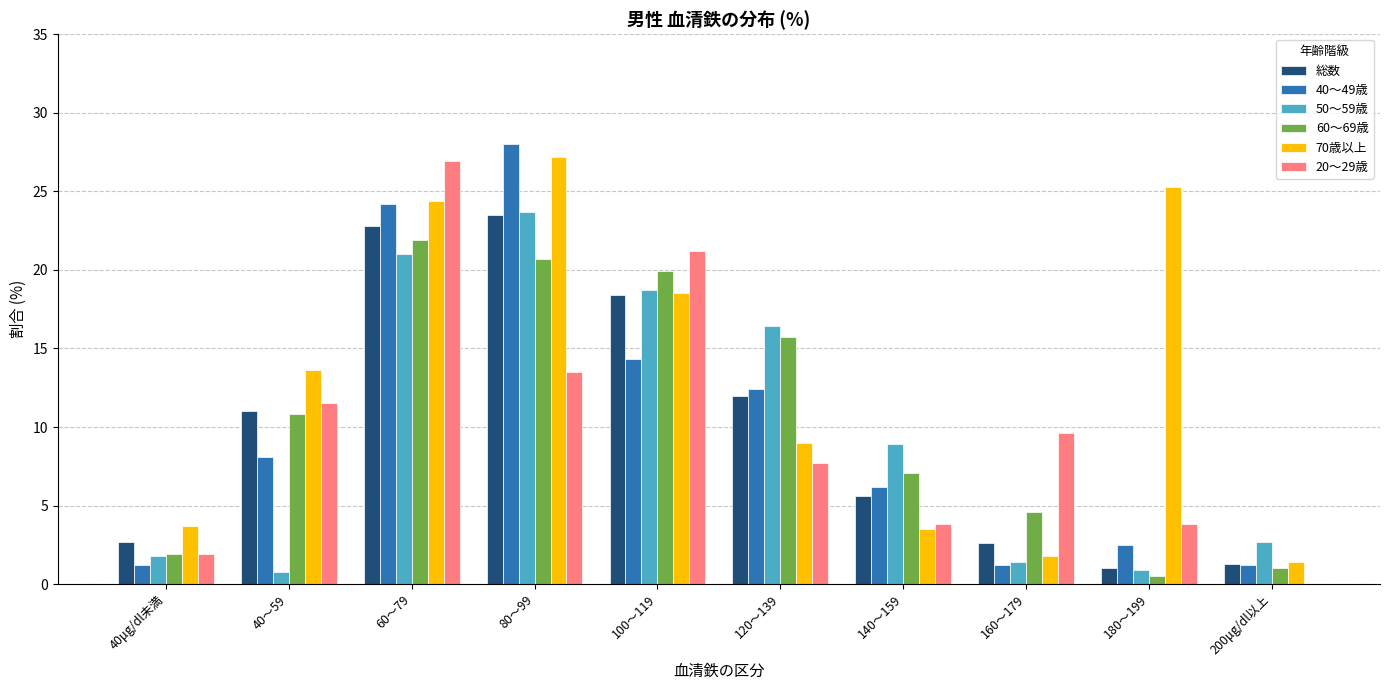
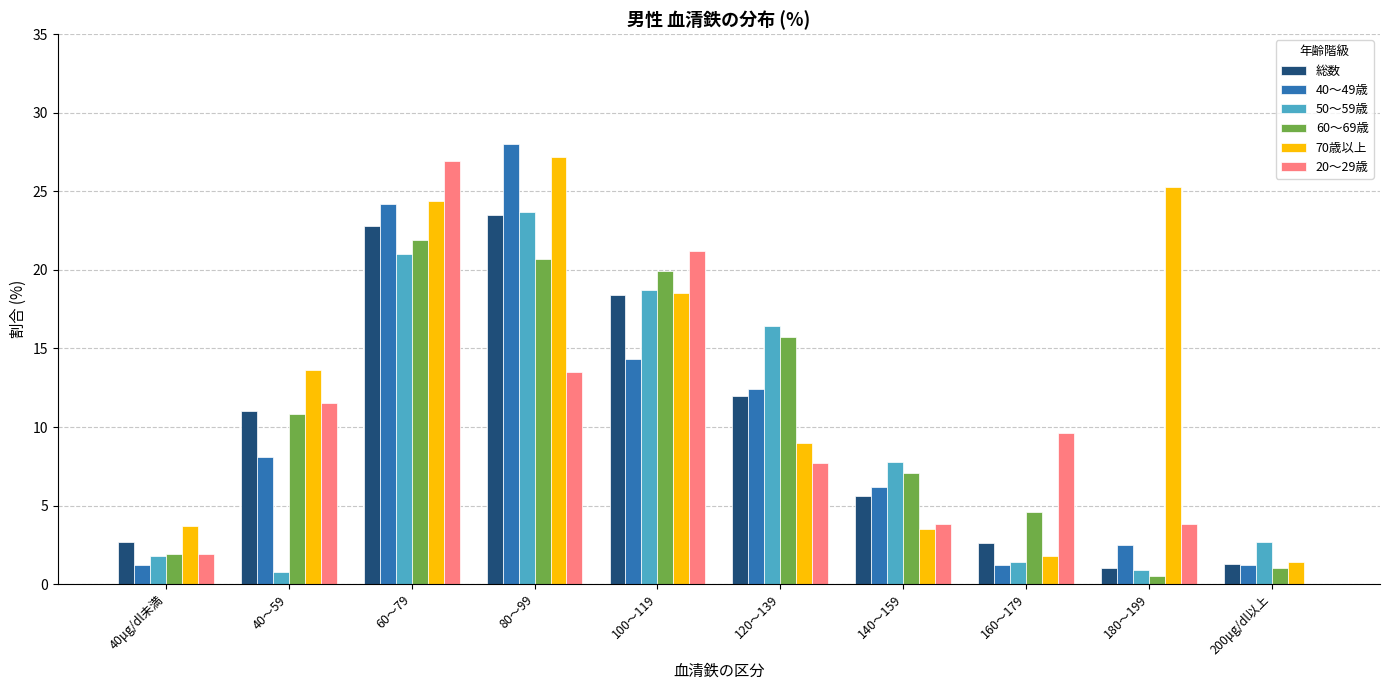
50～59歳, 140～159: 8.9 -> 7.8
